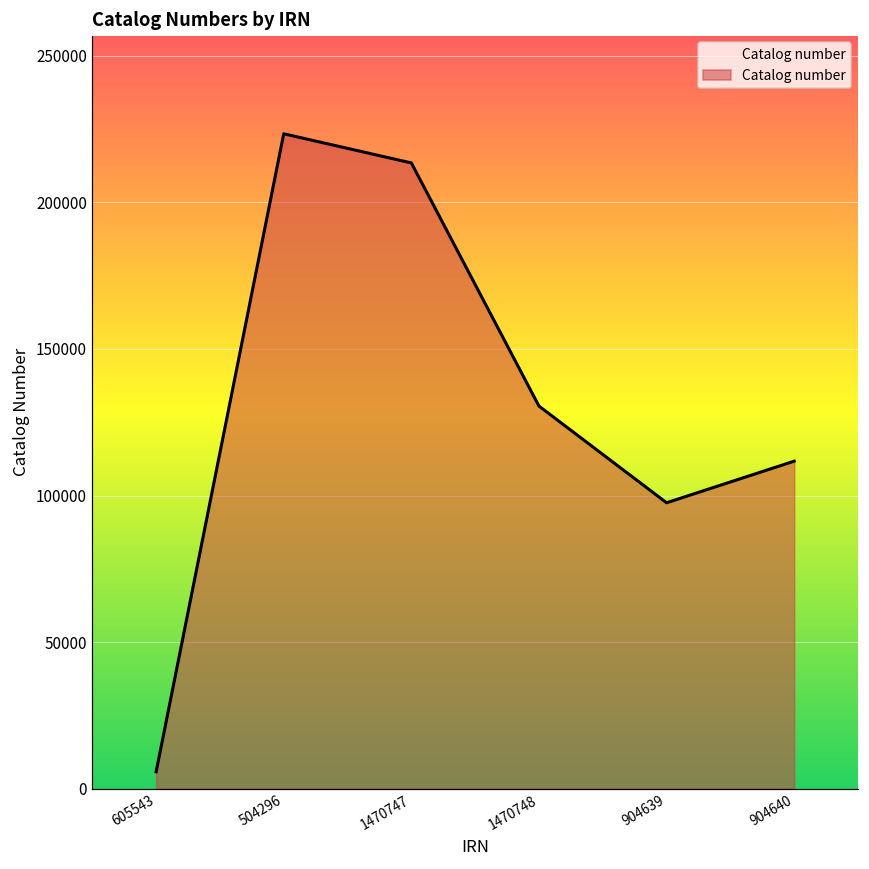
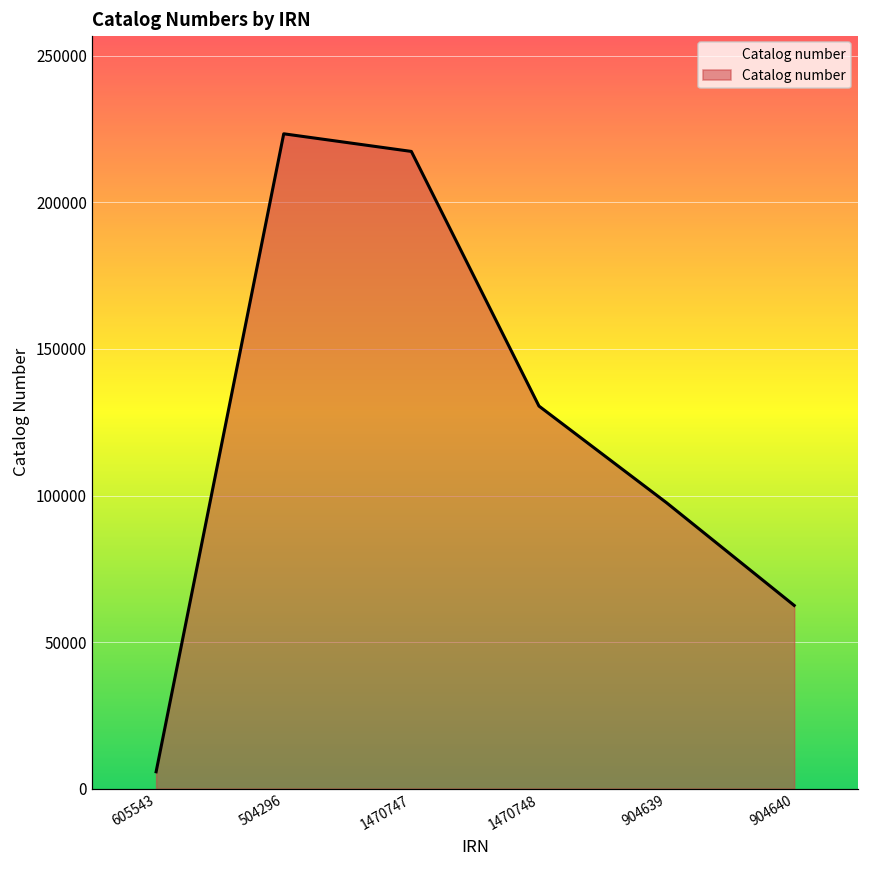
1470747: 213000 -> 217000
904640: 112000 -> 63000
